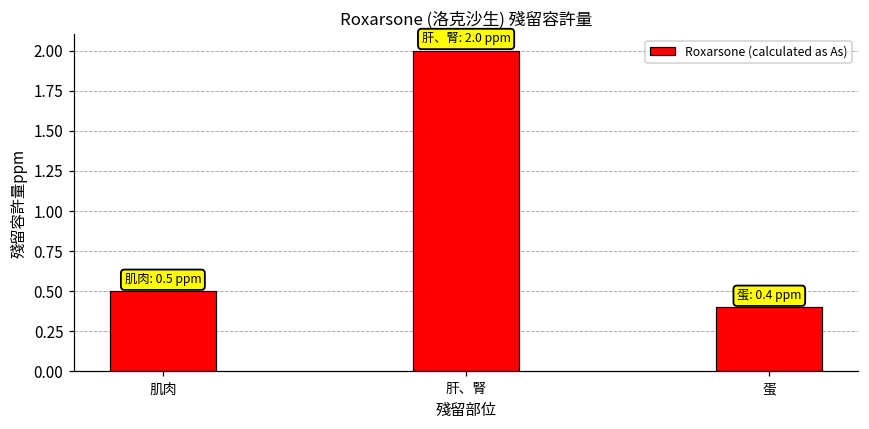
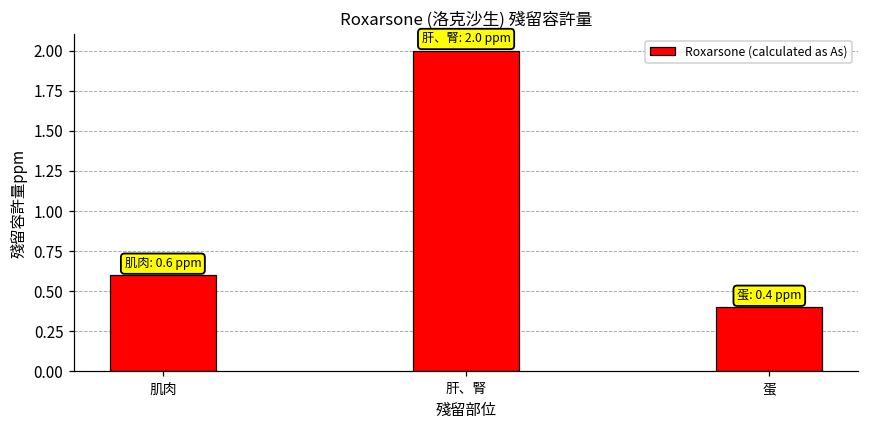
肌肉: 0.5 -> 0.6
